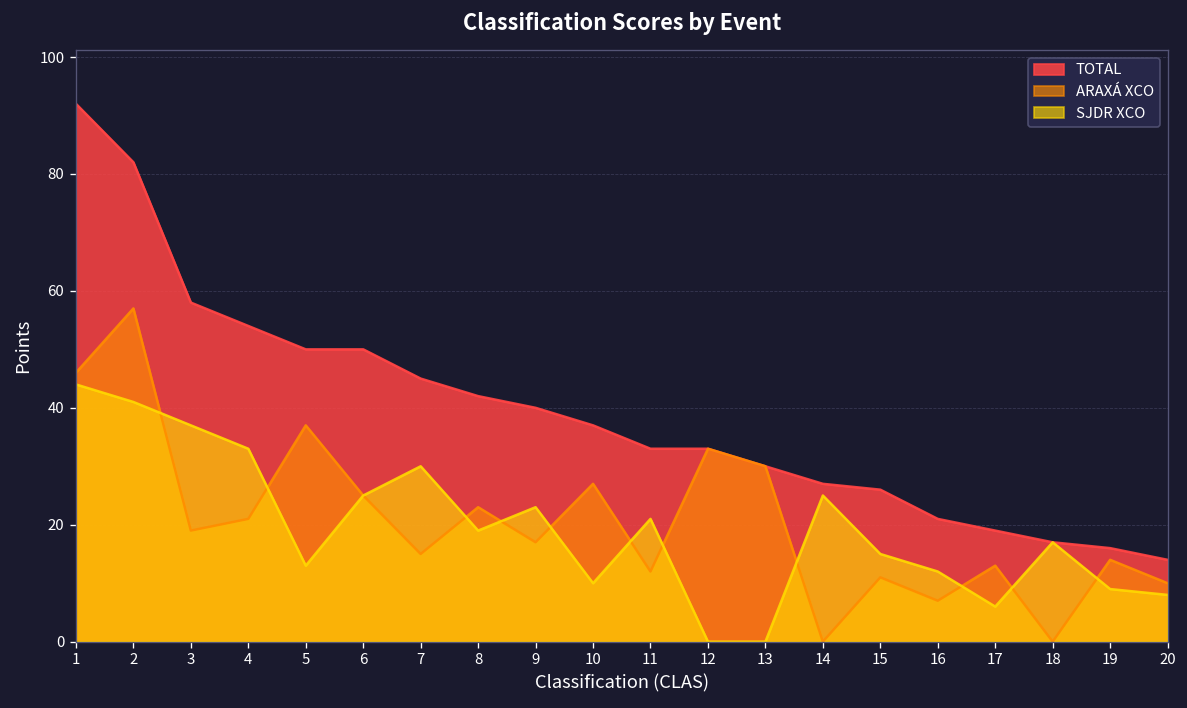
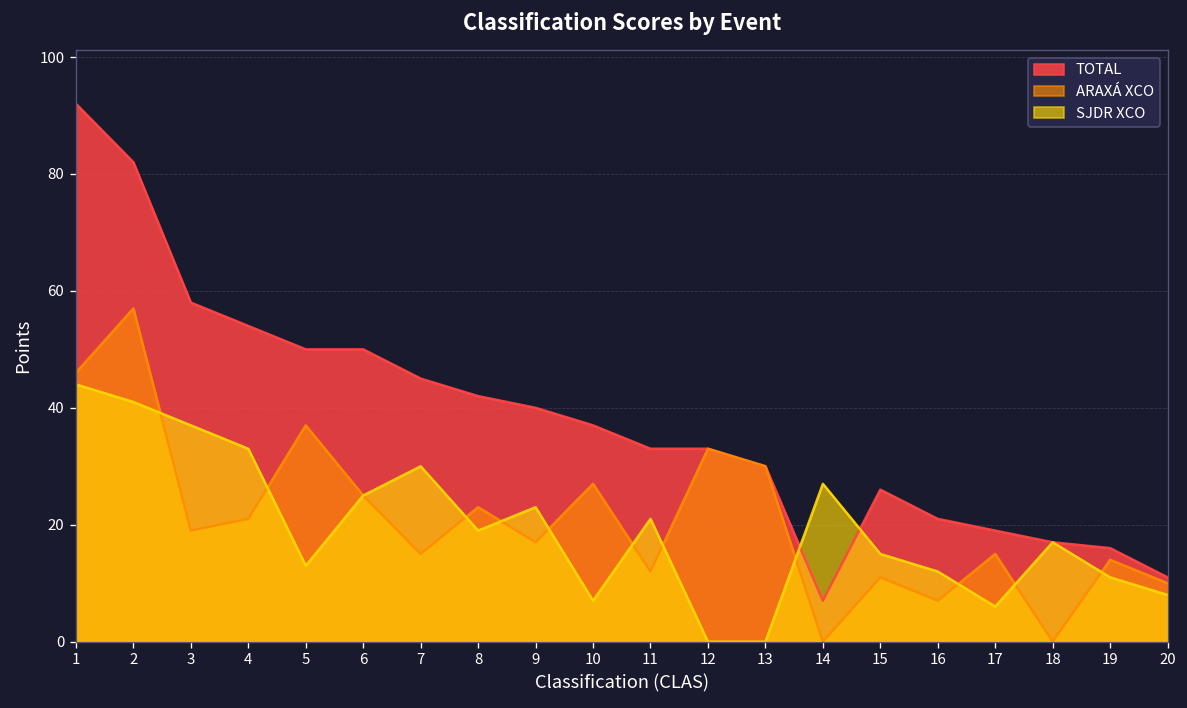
SJDR XCO, 10: 10 -> 7
TOTAL, 14: 27 -> 7
SJDR XCO, 14: 25 -> 27
ARAXÁ XCO, 17: 13 -> 15
SJDR XCO, 19: 9 -> 11
TOTAL, 20: 14 -> 11
